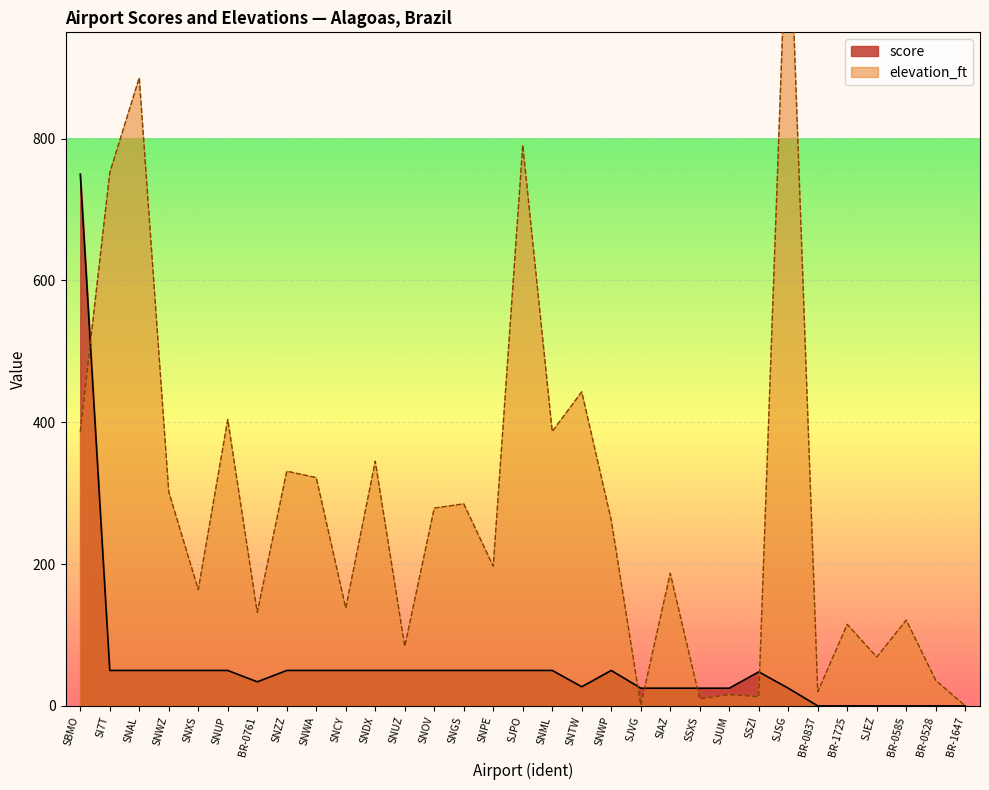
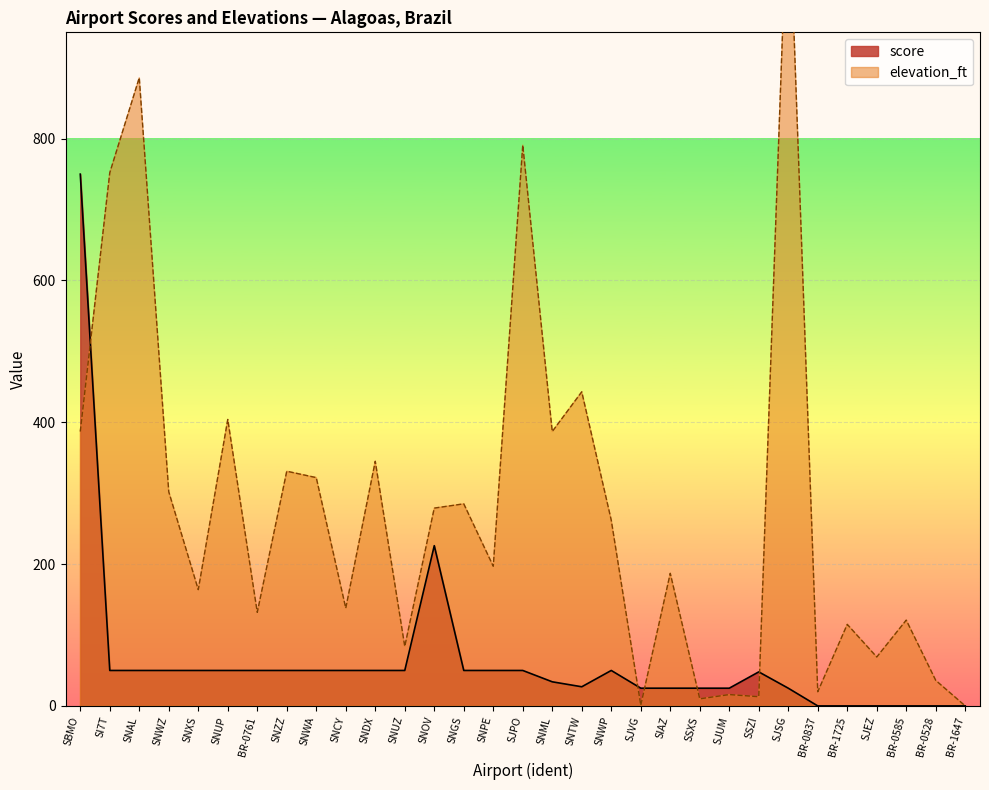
score, BR-0761: 30 -> 50
score, SNOV: 50 -> 230
score, SNML: 50 -> 30
